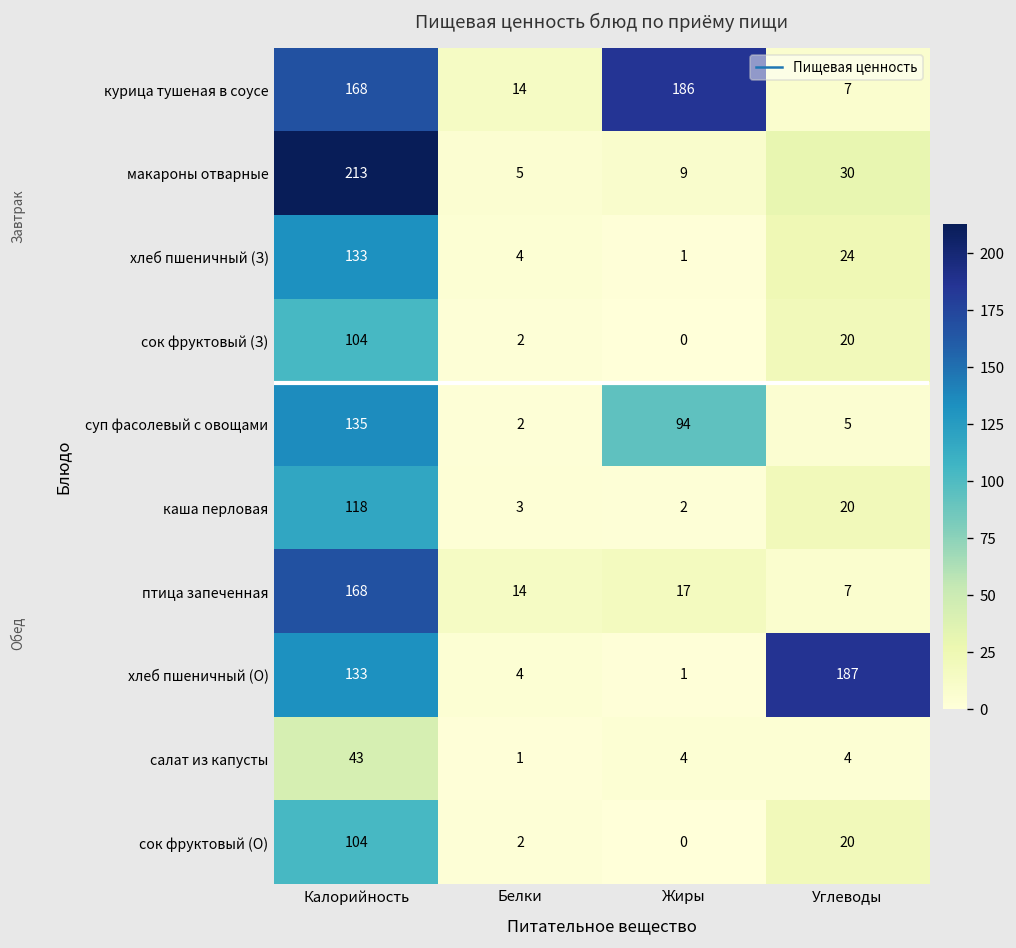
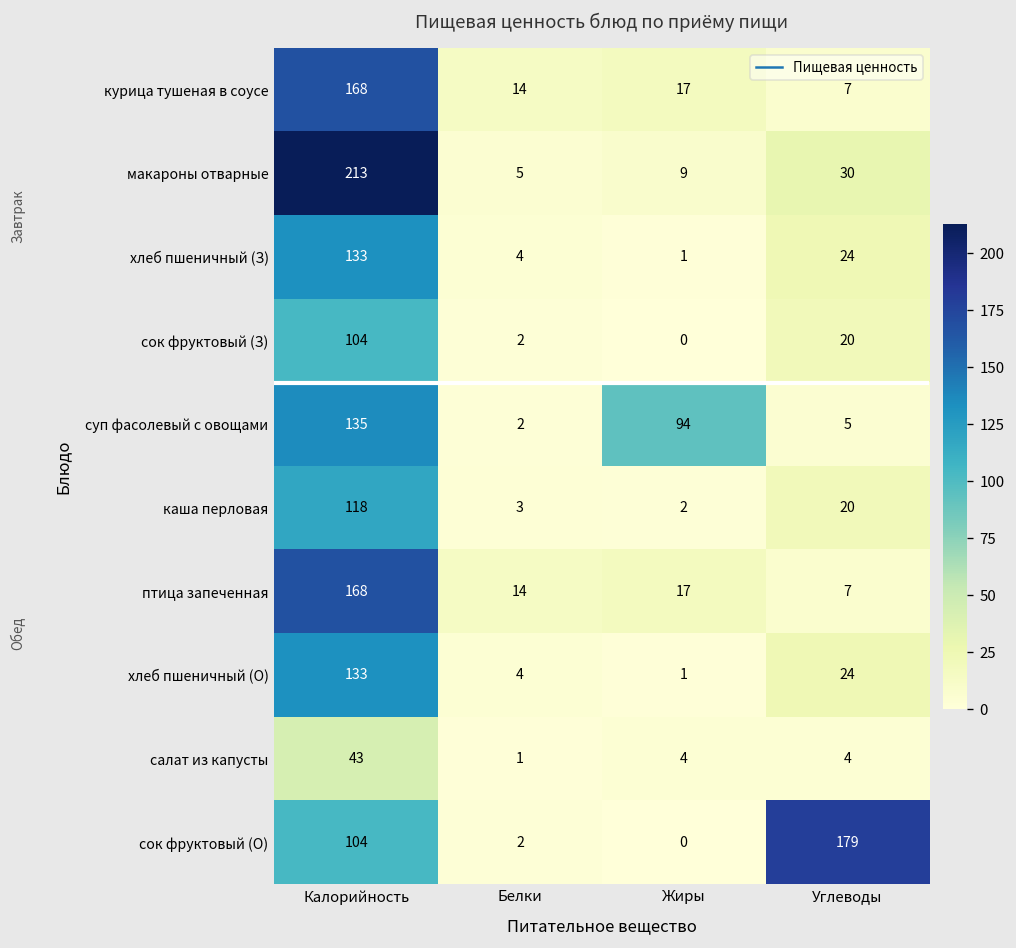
курица тушеная в соусе, Жиры: 186 -> 17
хлеб пшеничный (О), Углеводы: 187 -> 24
сок фруктовый (О), Углеводы: 20 -> 179
